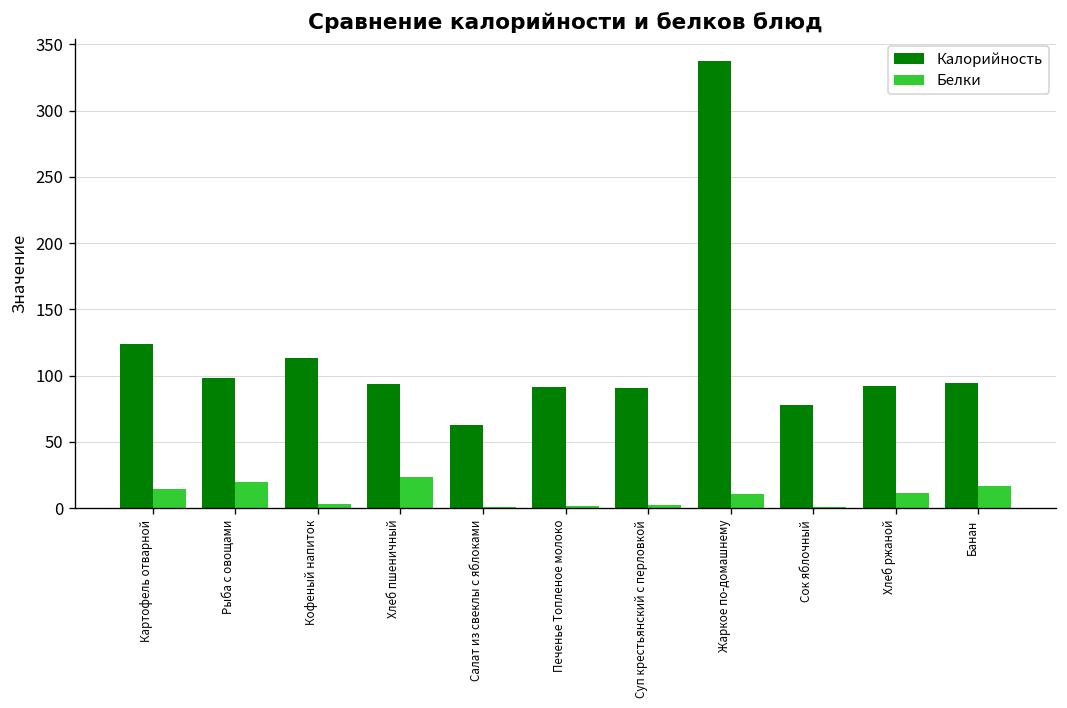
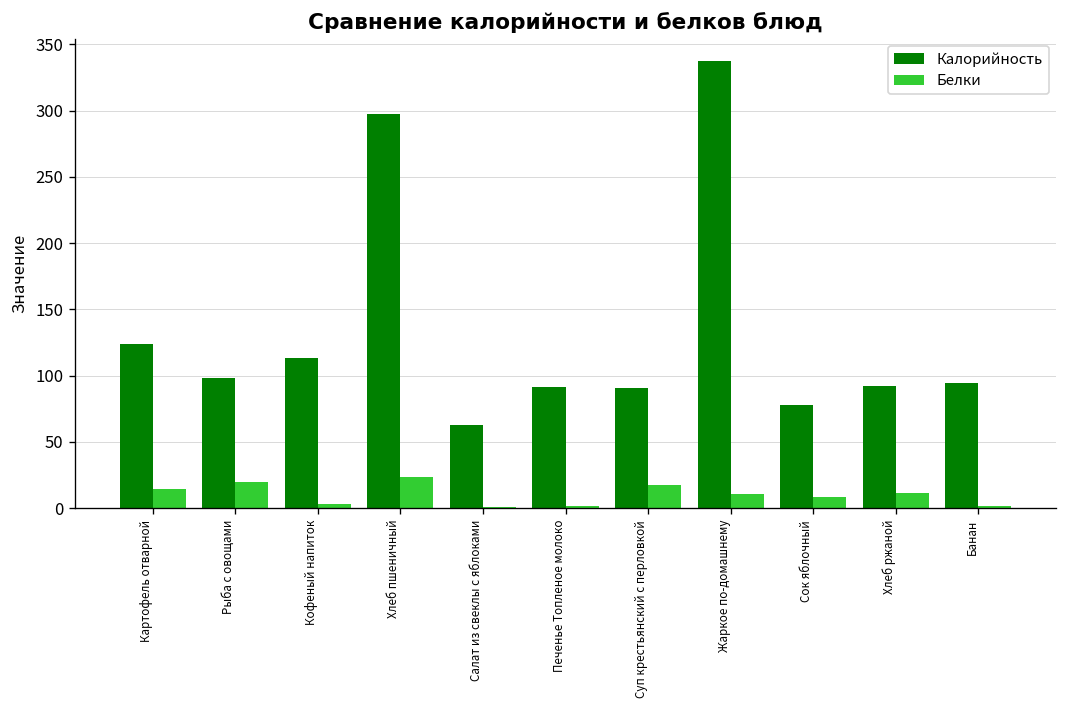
Калорийность, Хлеб пшеничный: 94 -> 297
Белки, Суп крестьянский с перловкой: 3 -> 17
Белки, Сок яблочный: 1 -> 9
Белки, Банан: 16 -> 2
